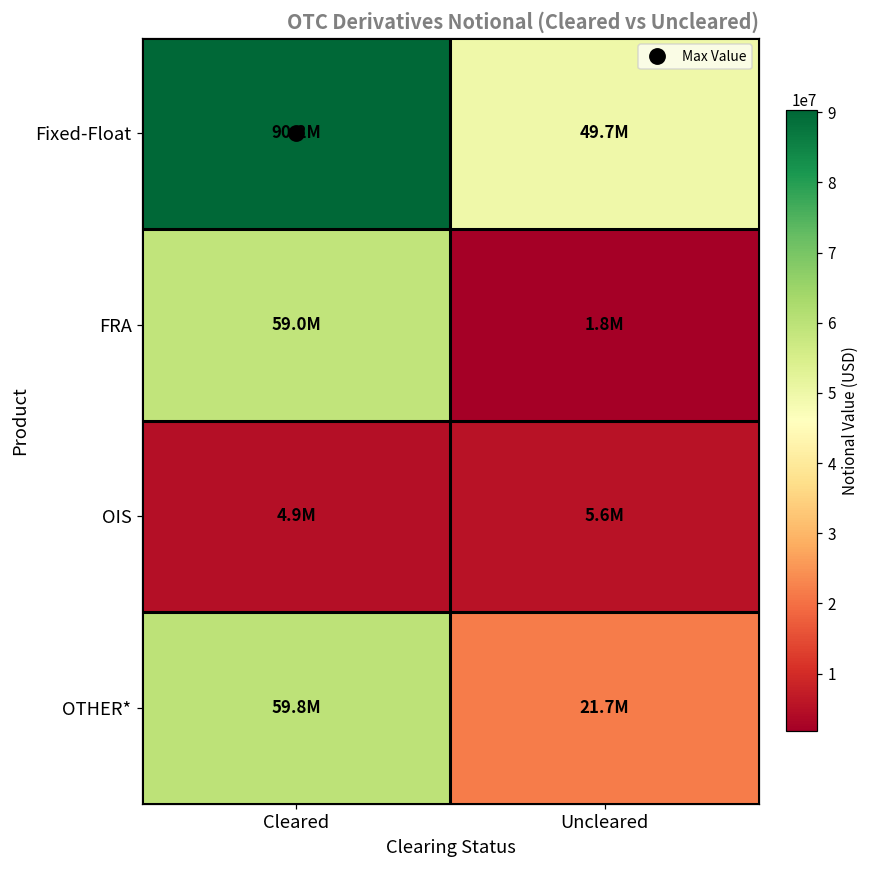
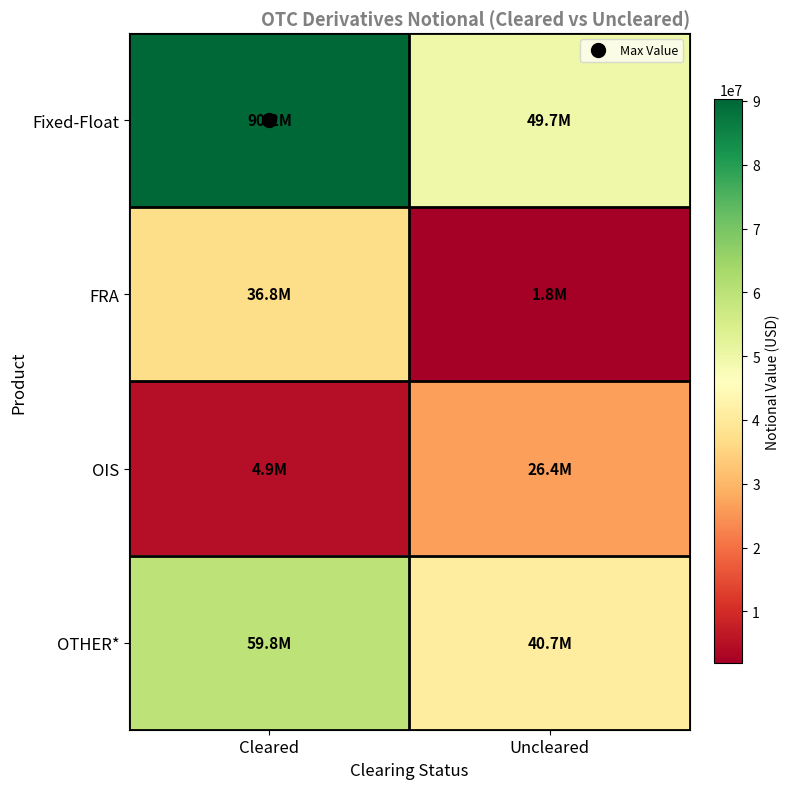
FRA, Cleared: 59.0M -> 36.8M
OIS, Uncleared: 5.6M -> 26.4M
OTHER*, Uncleared: 21.7M -> 40.7M
